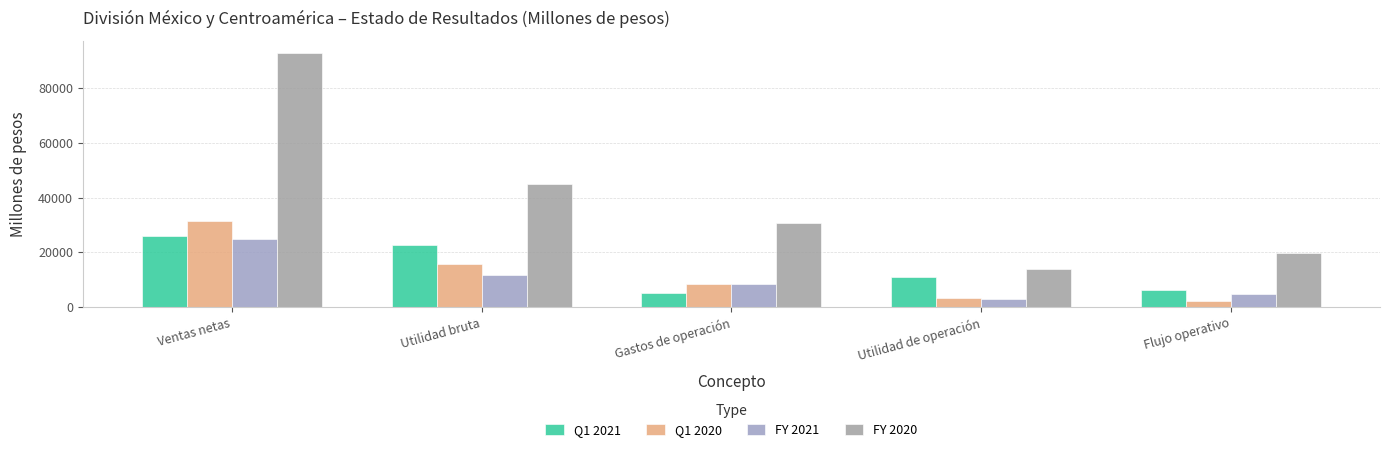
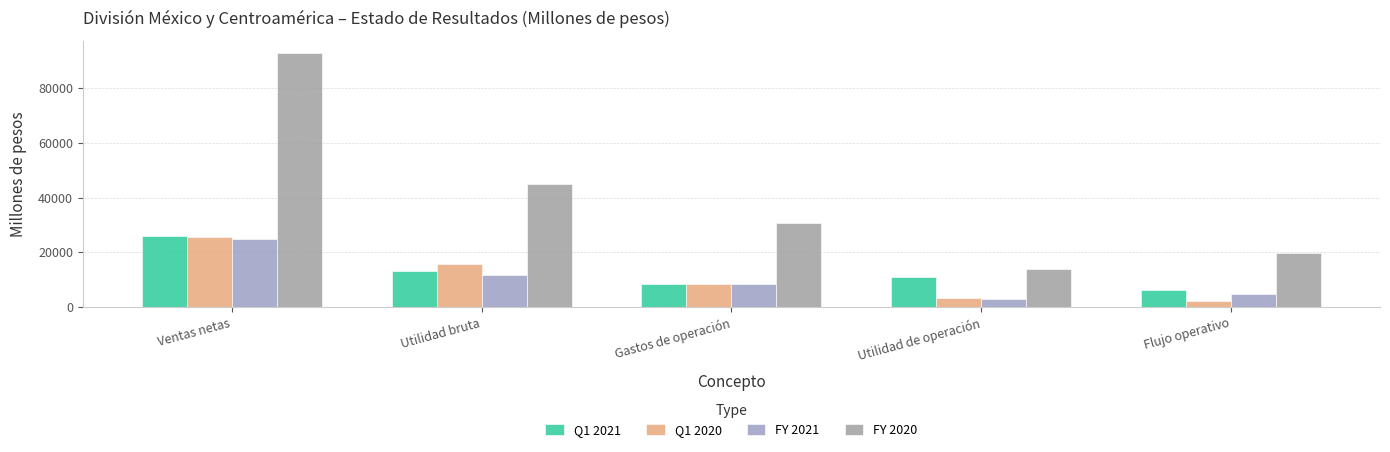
Q1 2020, Ventas netas: 31000 -> 26000
Q1 2021, Utilidad bruta: 23000 -> 13000
Q1 2021, Gastos de operación: 5000 -> 9000
